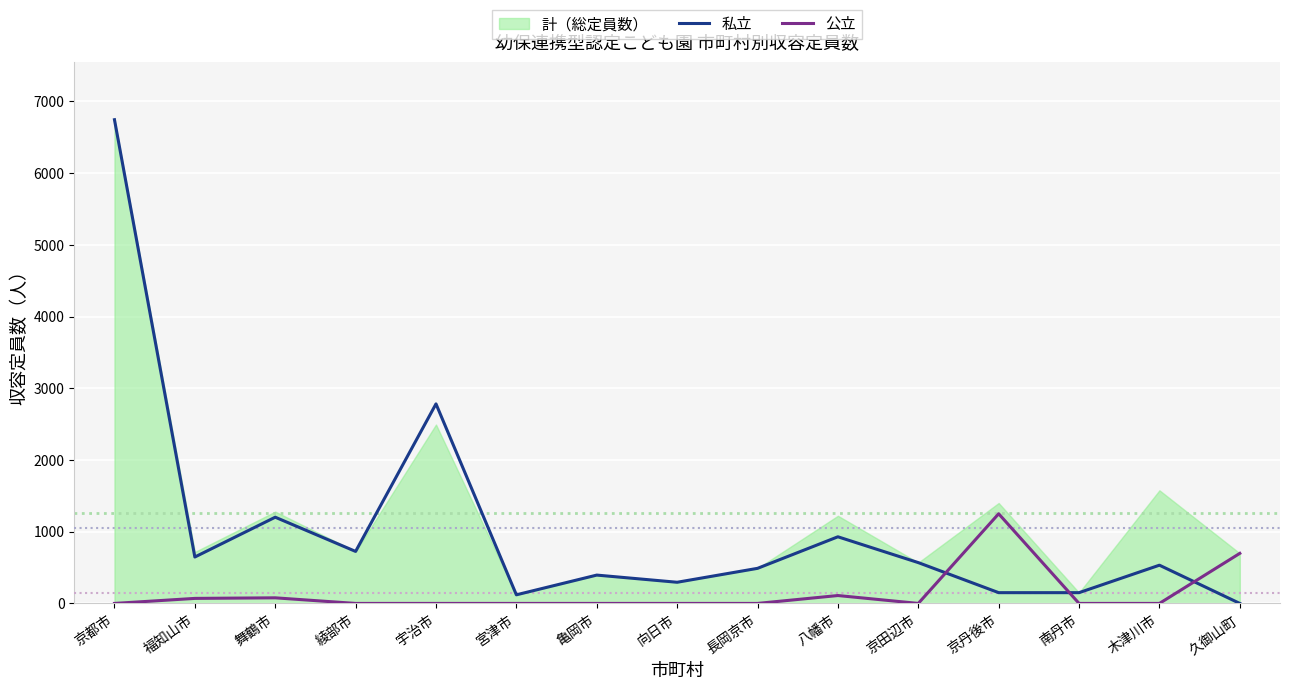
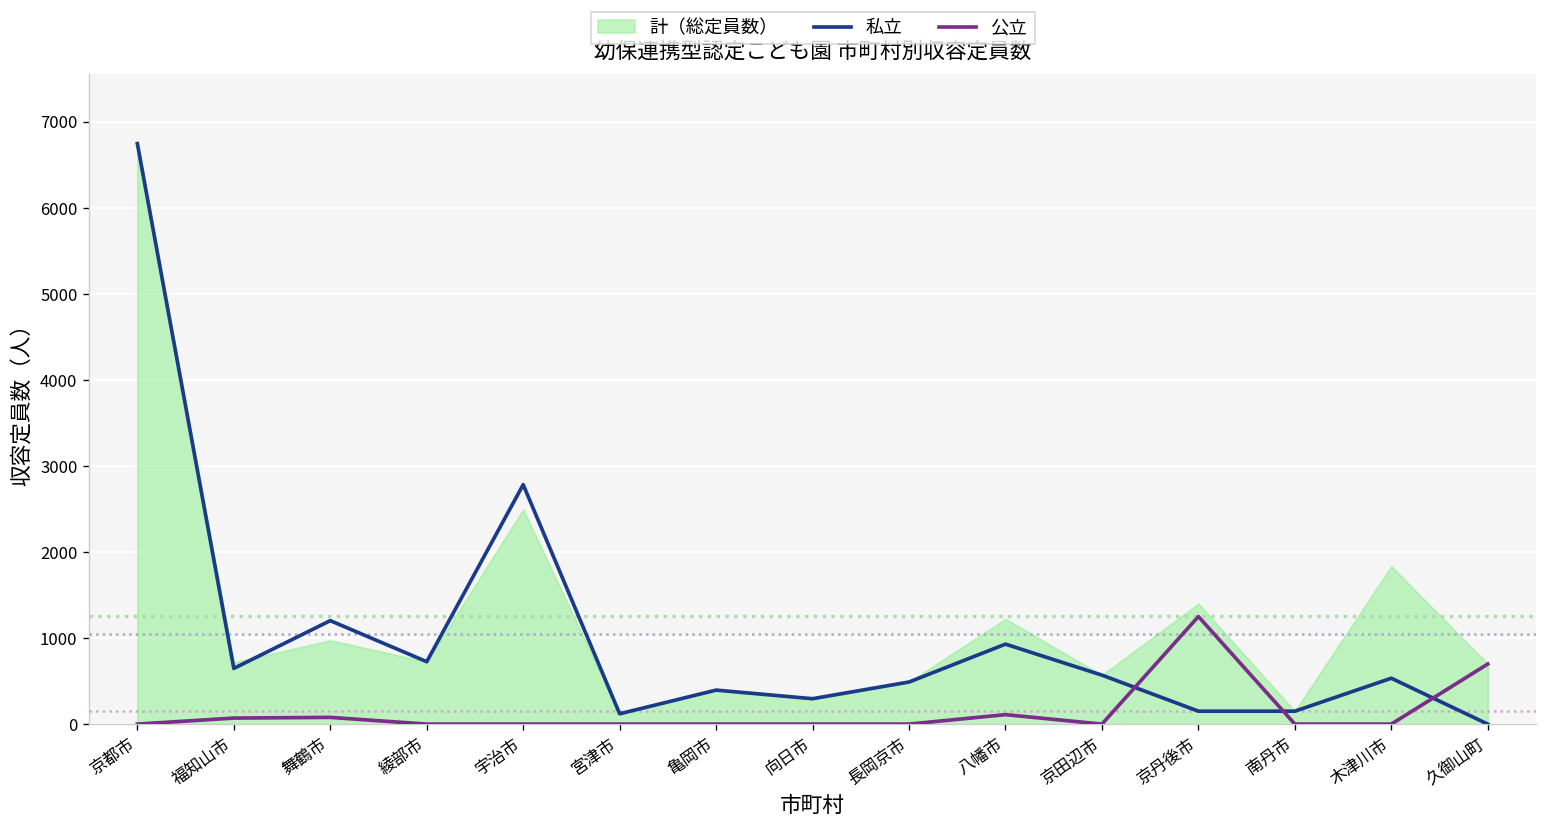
計（総定員数）, 舞鶴市: 1300 -> 1000
計（総定員数）, 木津川市: 1600 -> 1800
